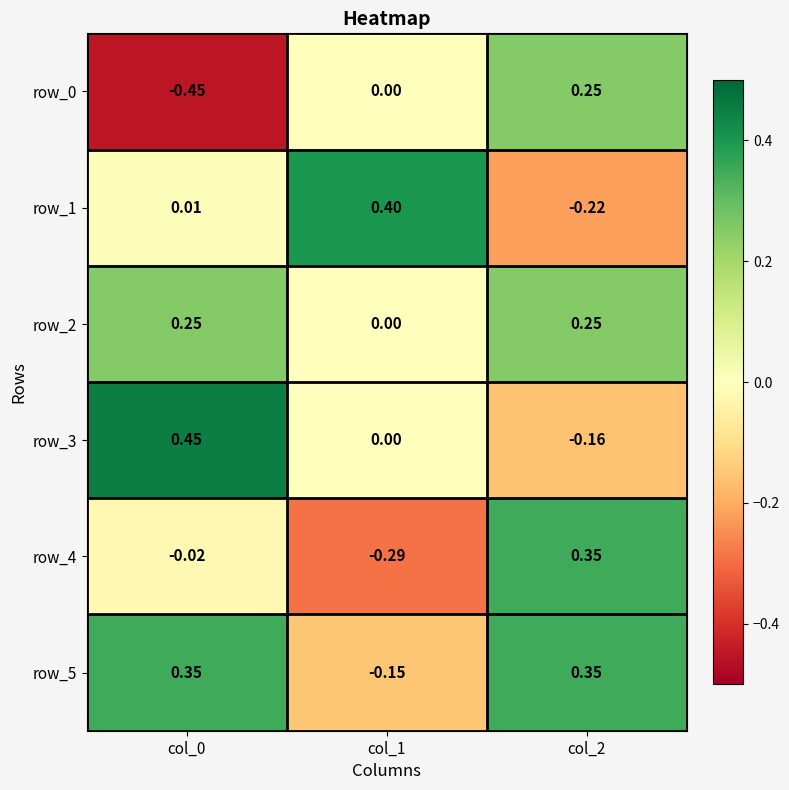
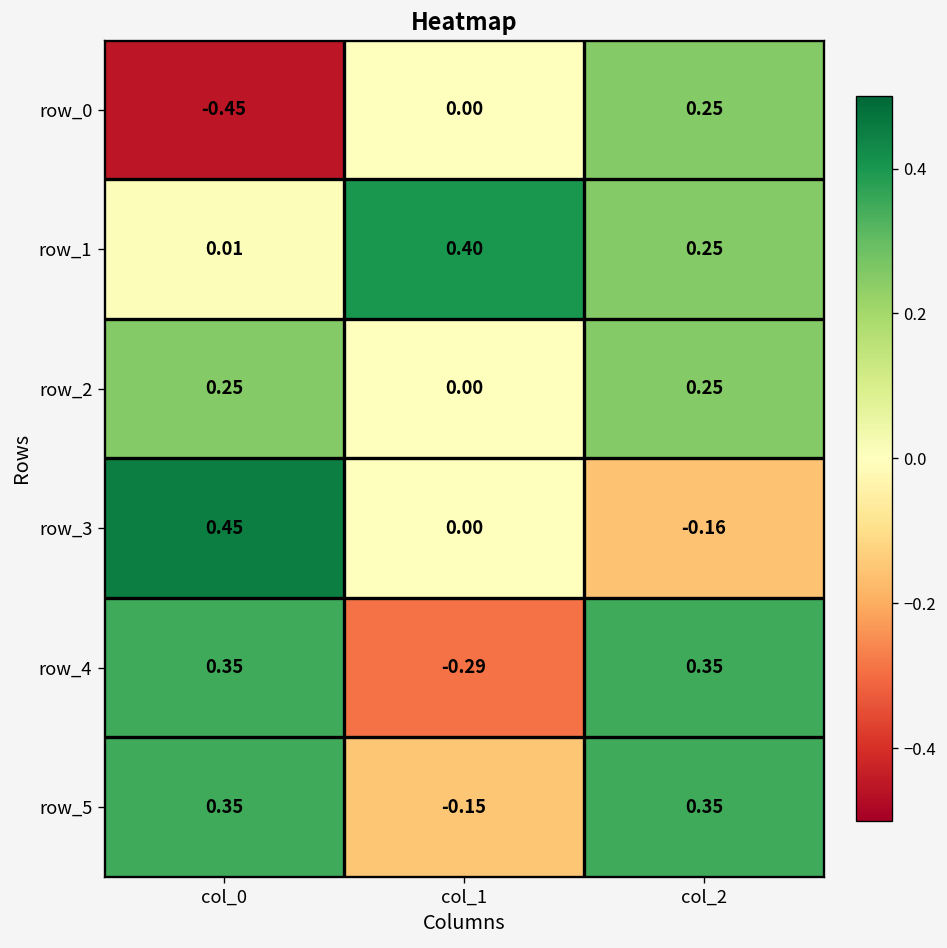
row_1, col_2: -0.22 -> 0.25
row_4, col_0: -0.02 -> 0.35
